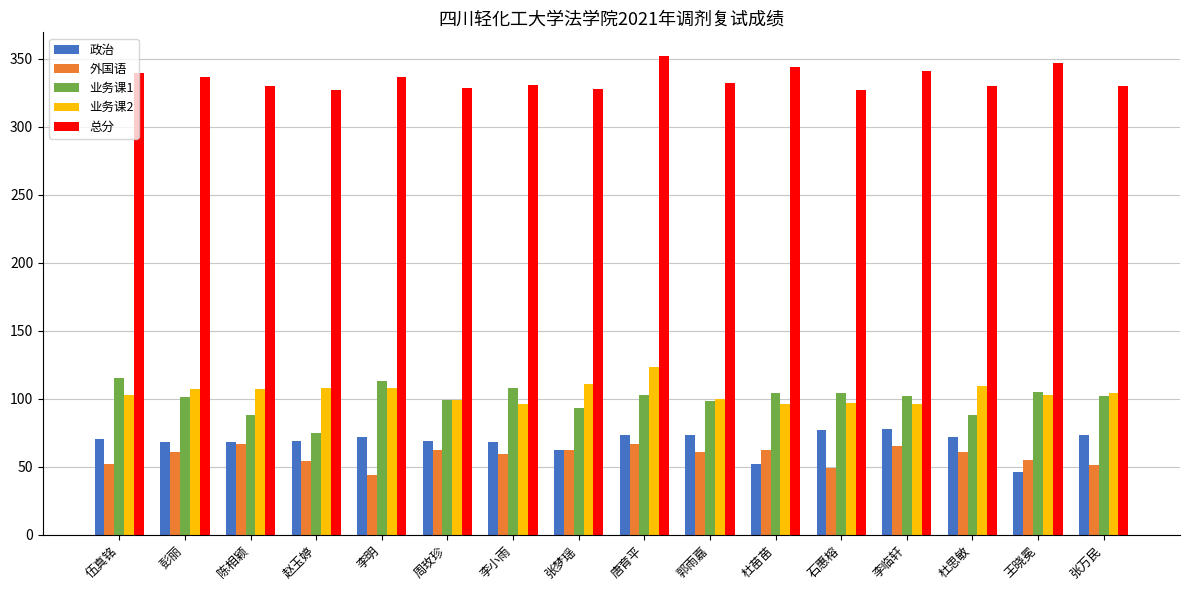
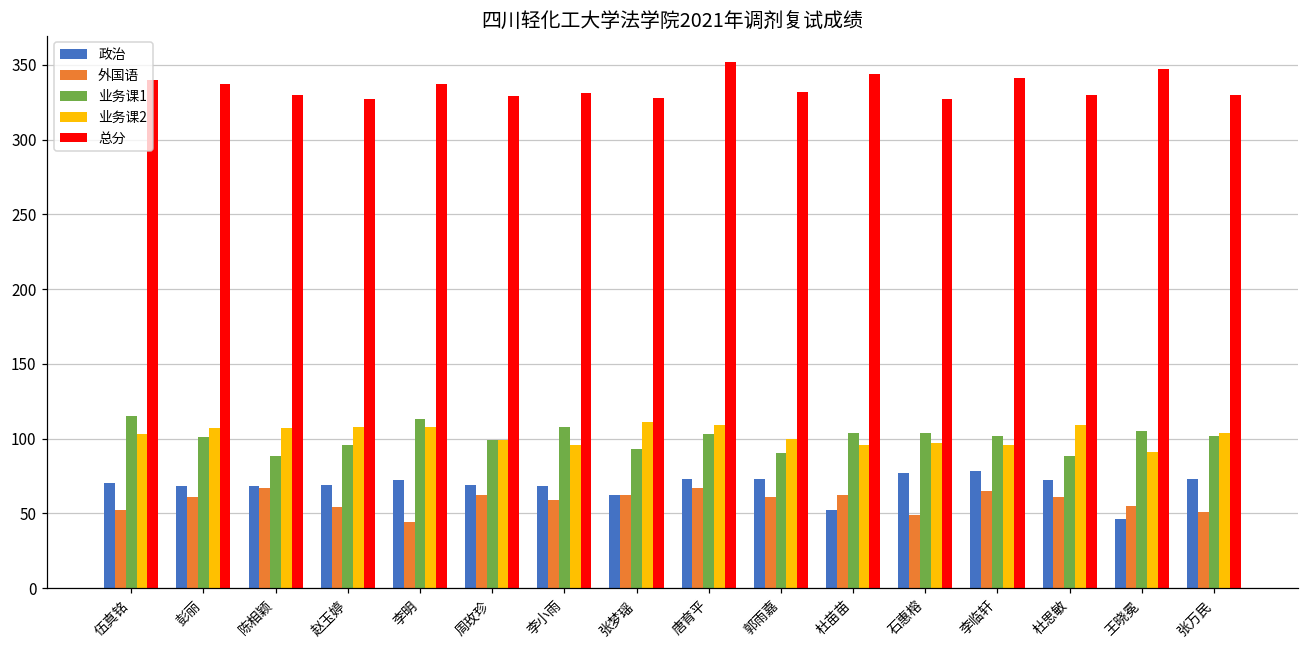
业务课1, 赵玉婷: 75 -> 96
业务课2, 唐育平: 123 -> 109
业务课1, 郭雨嘉: 98 -> 90
业务课2, 王晓冕: 103 -> 91
